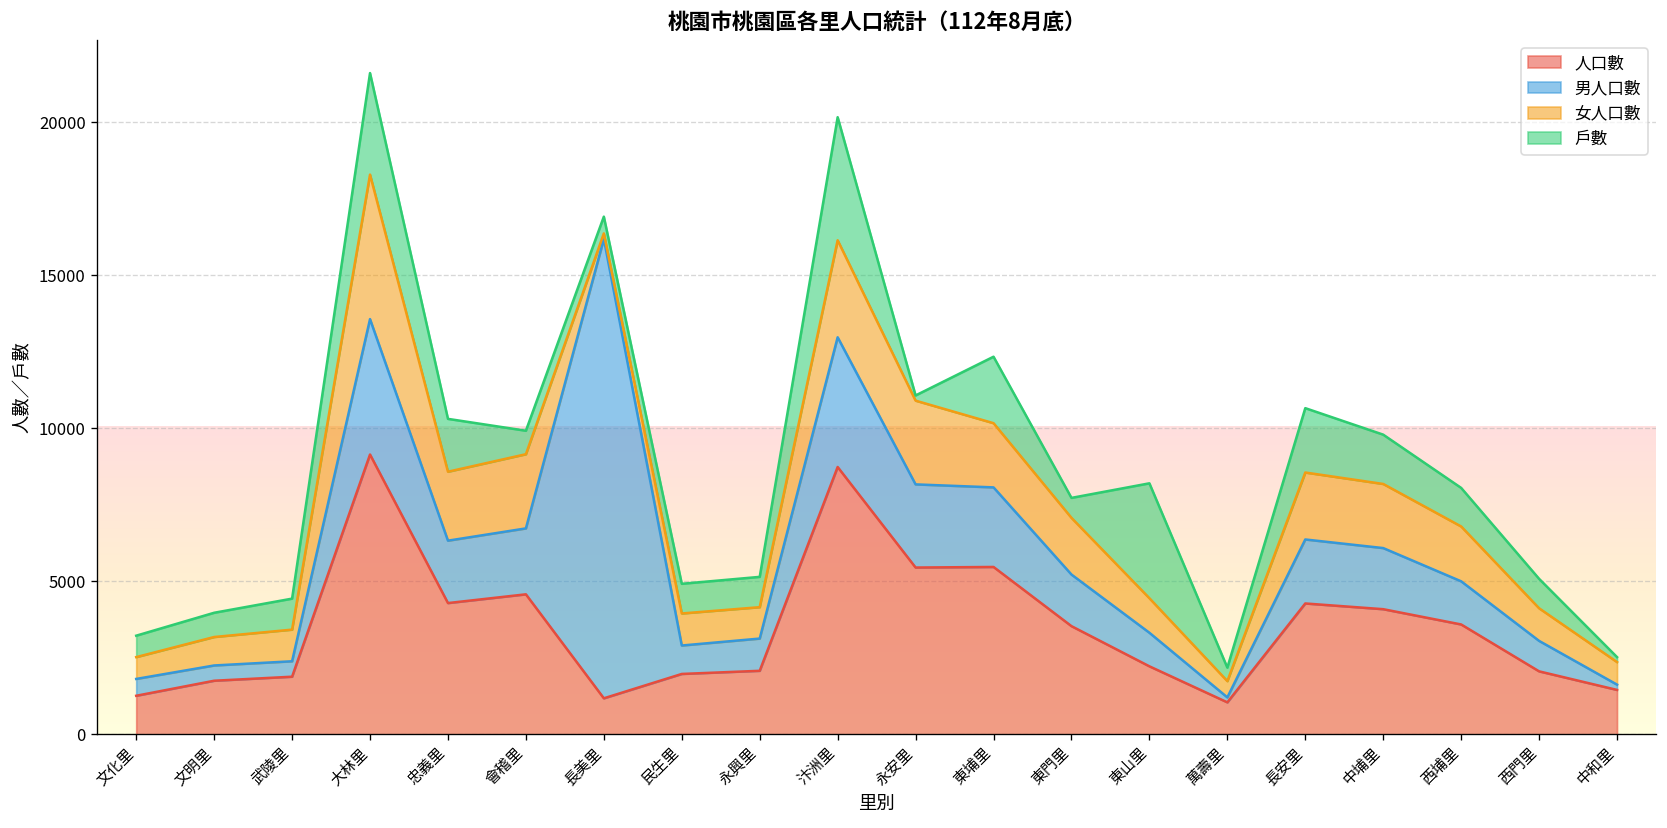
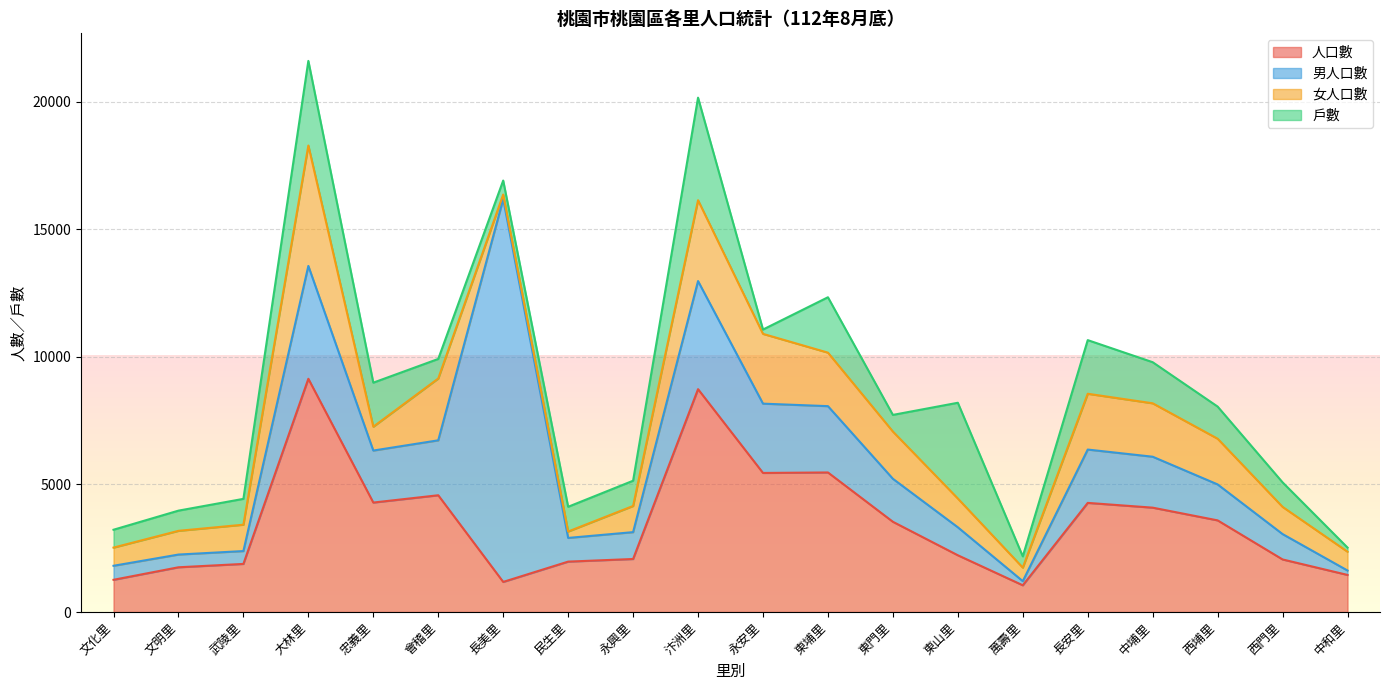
女人口數, 忠義里: 2300 -> 900
女人口數, 民生里: 1000 -> 300
